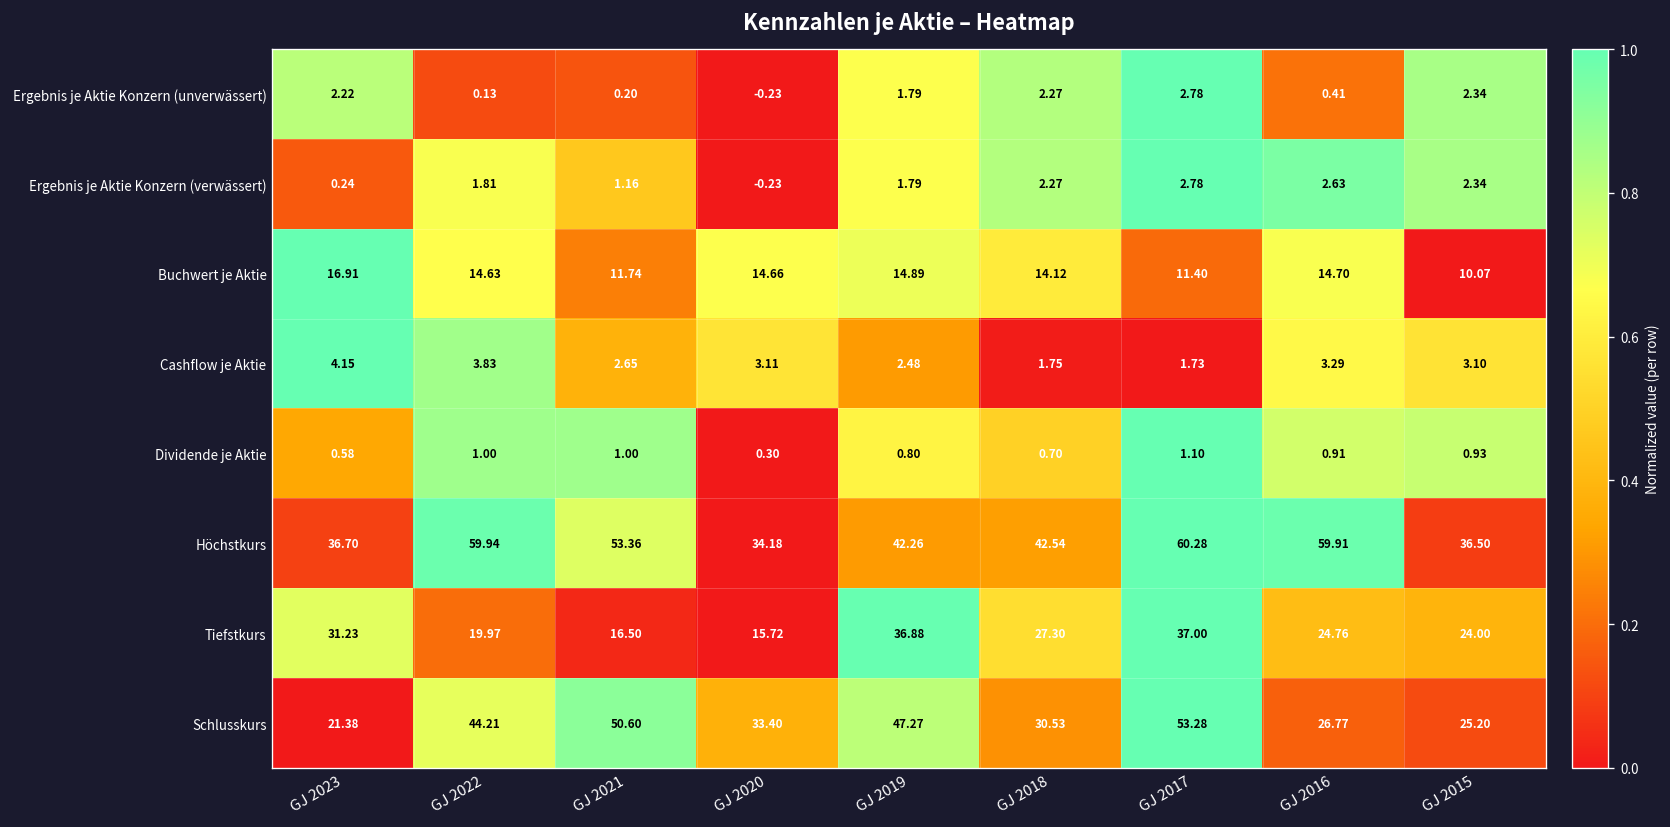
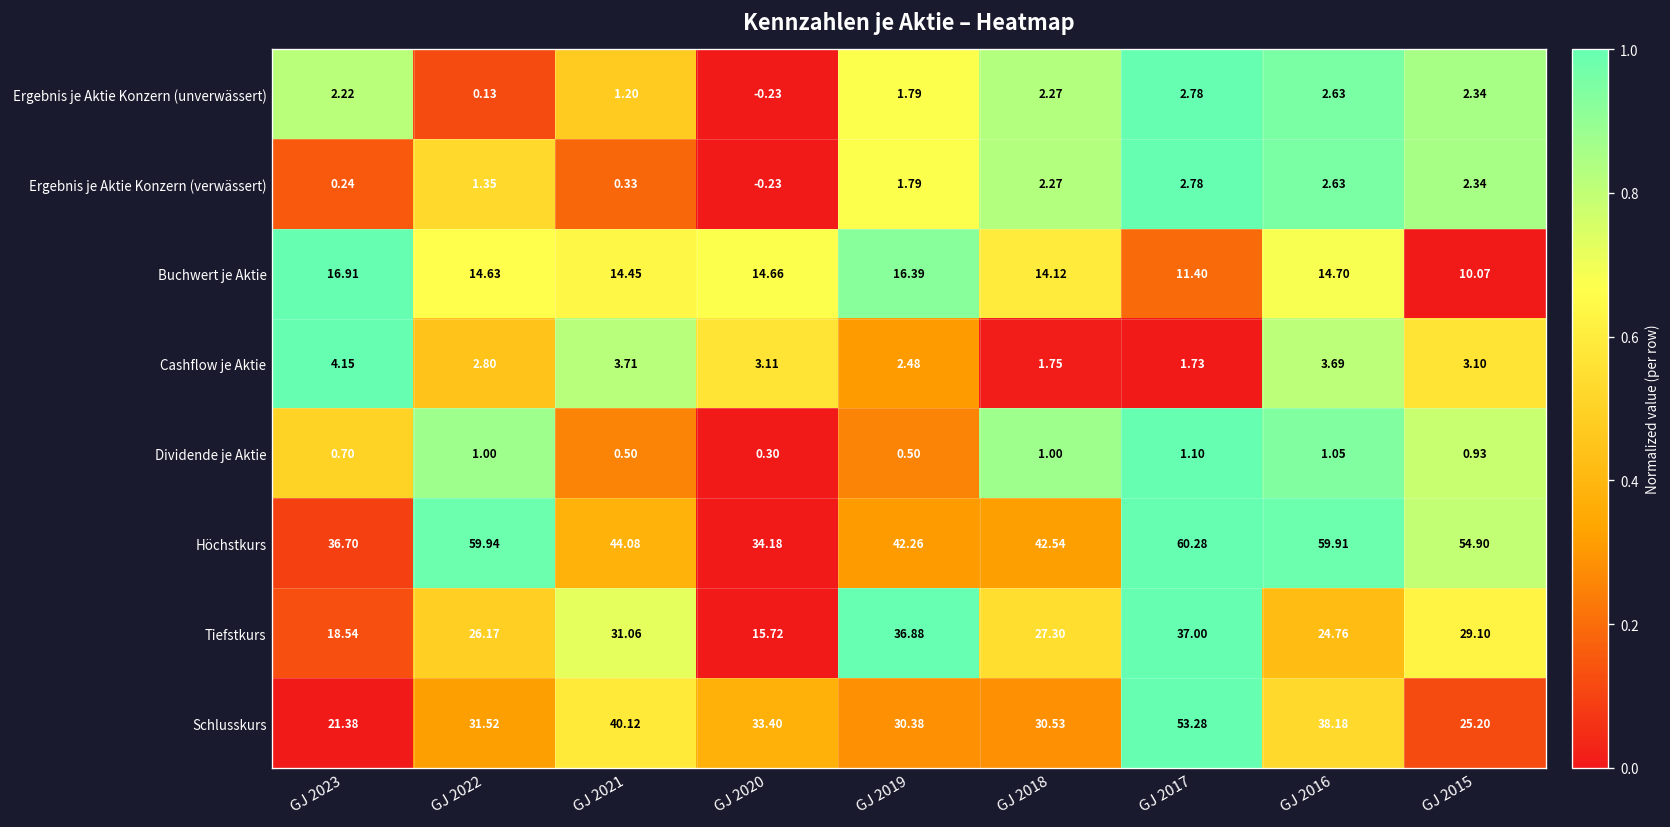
Ergebnis je Aktie Konzern (unverwässert), GJ 2021: 0.20 -> 1.20
Ergebnis je Aktie Konzern (unverwässert), GJ 2016: 0.41 -> 2.63
Ergebnis je Aktie Konzern (verwässert), GJ 2022: 1.81 -> 1.35
Ergebnis je Aktie Konzern (verwässert), GJ 2021: 1.16 -> 0.33
Buchwert je Aktie, GJ 2021: 11.74 -> 14.45
Buchwert je Aktie, GJ 2019: 14.89 -> 16.39
Cashflow je Aktie, GJ 2022: 3.83 -> 2.80
Cashflow je Aktie, GJ 2021: 2.65 -> 3.71
Cashflow je Aktie, GJ 2016: 3.29 -> 3.69
Dividende je Aktie, GJ 2023: 0.58 -> 0.70
Dividende je Aktie, GJ 2021: 1.00 -> 0.50
Dividende je Aktie, GJ 2019: 0.80 -> 0.50
Dividende je Aktie, GJ 2018: 0.70 -> 1.00
Dividende je Aktie, GJ 2016: 0.91 -> 1.05
Höchstkurs, GJ 2021: 53.36 -> 44.08
Höchstkurs, GJ 2015: 36.50 -> 54.90
Tiefstkurs, GJ 2023: 31.23 -> 18.54
Tiefstkurs, GJ 2022: 19.97 -> 26.17
Tiefstkurs, GJ 2021: 16.50 -> 31.06
Tiefstkurs, GJ 2015: 24.00 -> 29.10
Schlusskurs, GJ 2022: 44.21 -> 31.52
Schlusskurs, GJ 2021: 50.60 -> 40.12
Schlusskurs, GJ 2019: 47.27 -> 30.38
Schlusskurs, GJ 2016: 26.77 -> 38.18
